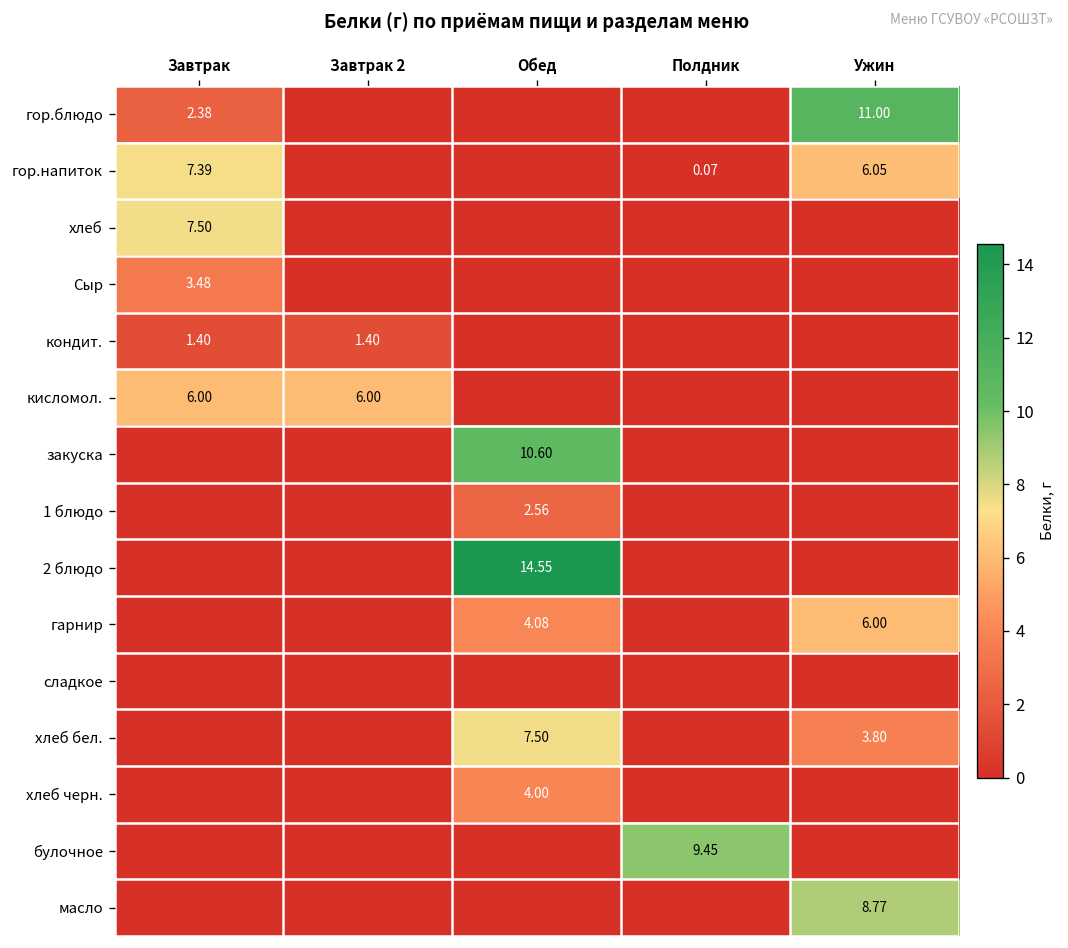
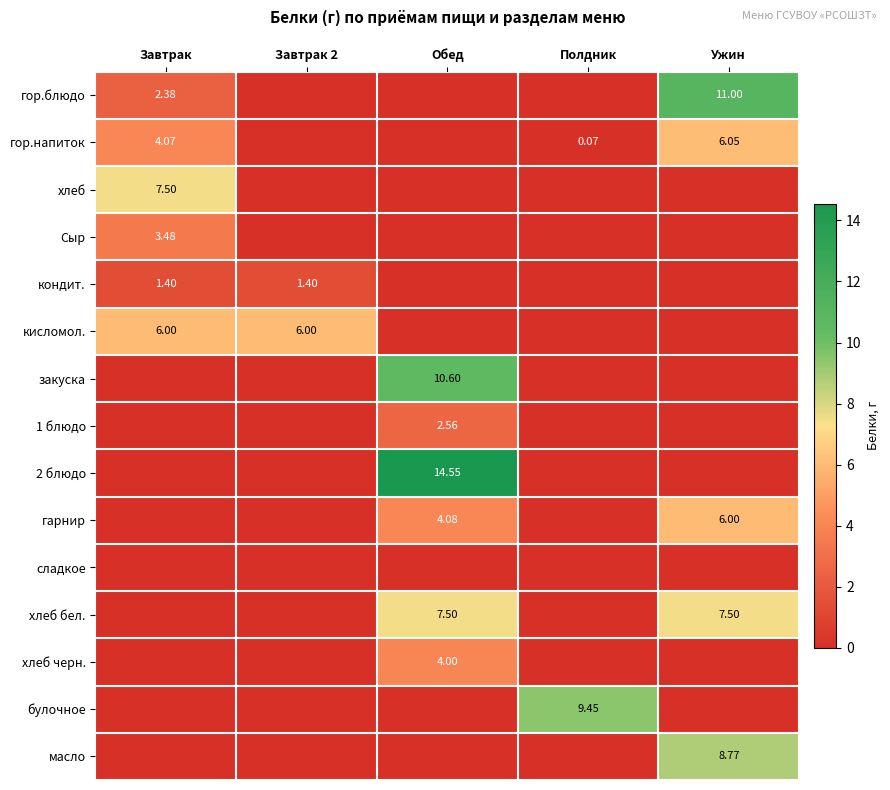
гор.напиток, Завтрак: 7.39 -> 4.07
хлеб бел., Ужин: 3.80 -> 7.50
